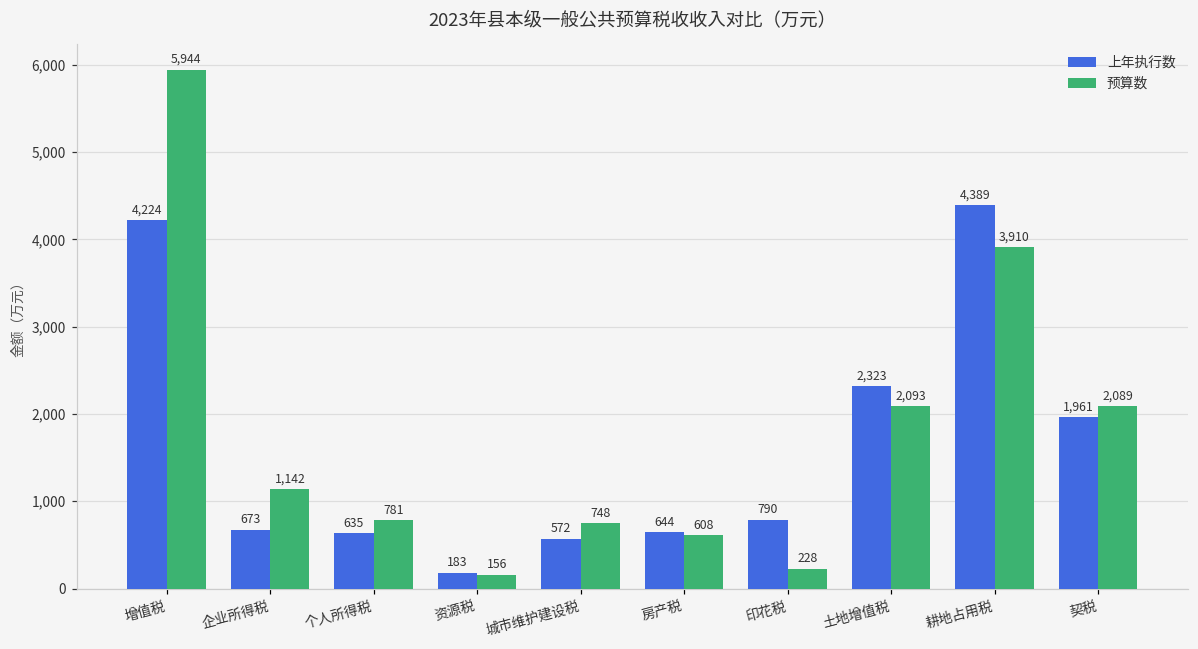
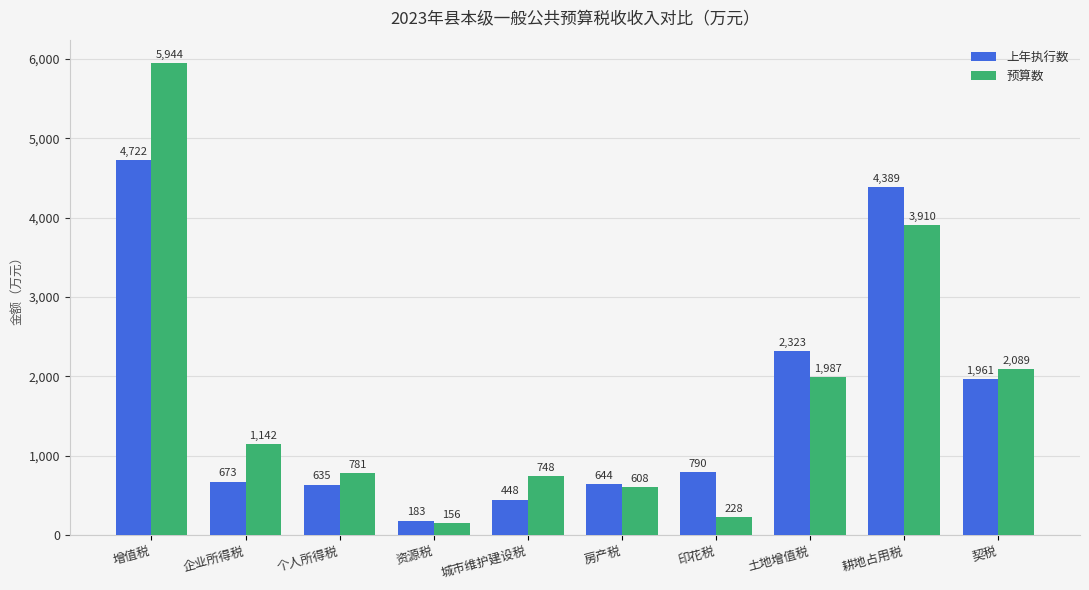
上年执行数, 增值税: 4,224 -> 4,722
上年执行数, 城市维护建设税: 572 -> 448
预算数, 土地增值税: 2,093 -> 1,987
